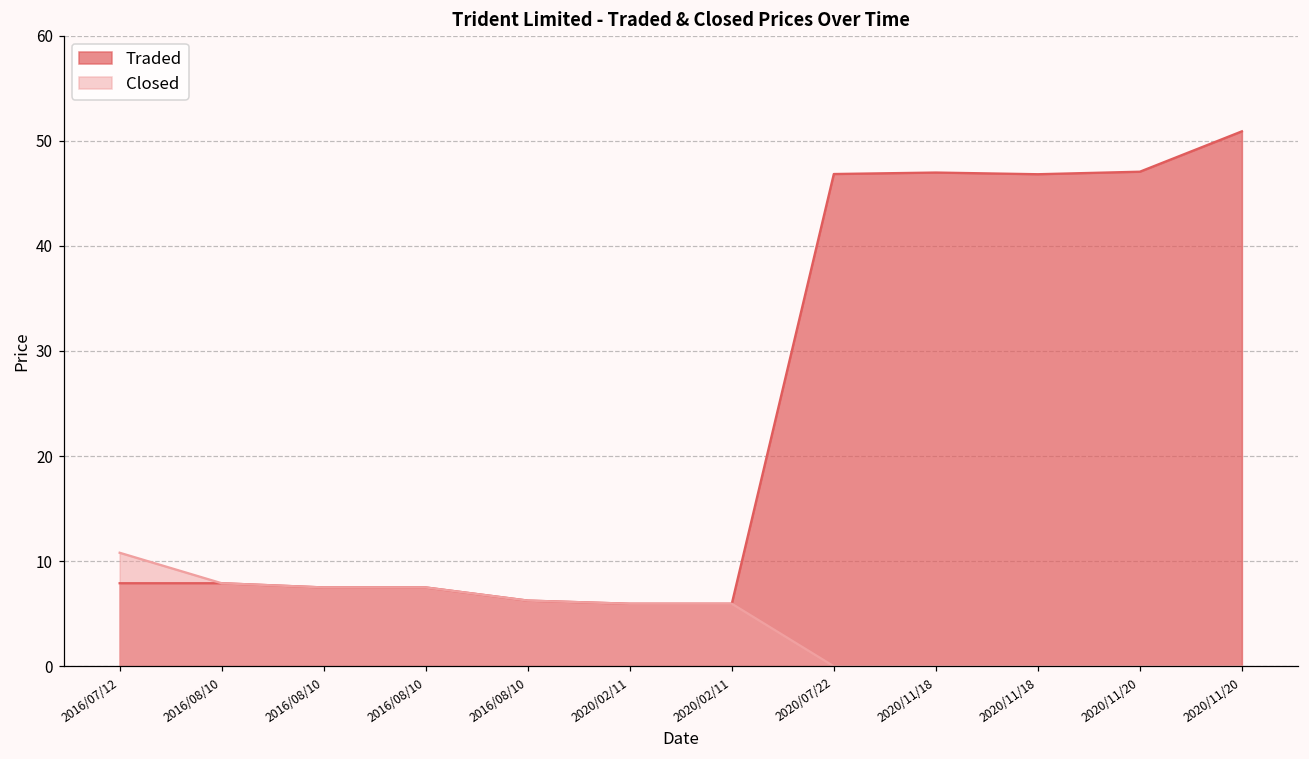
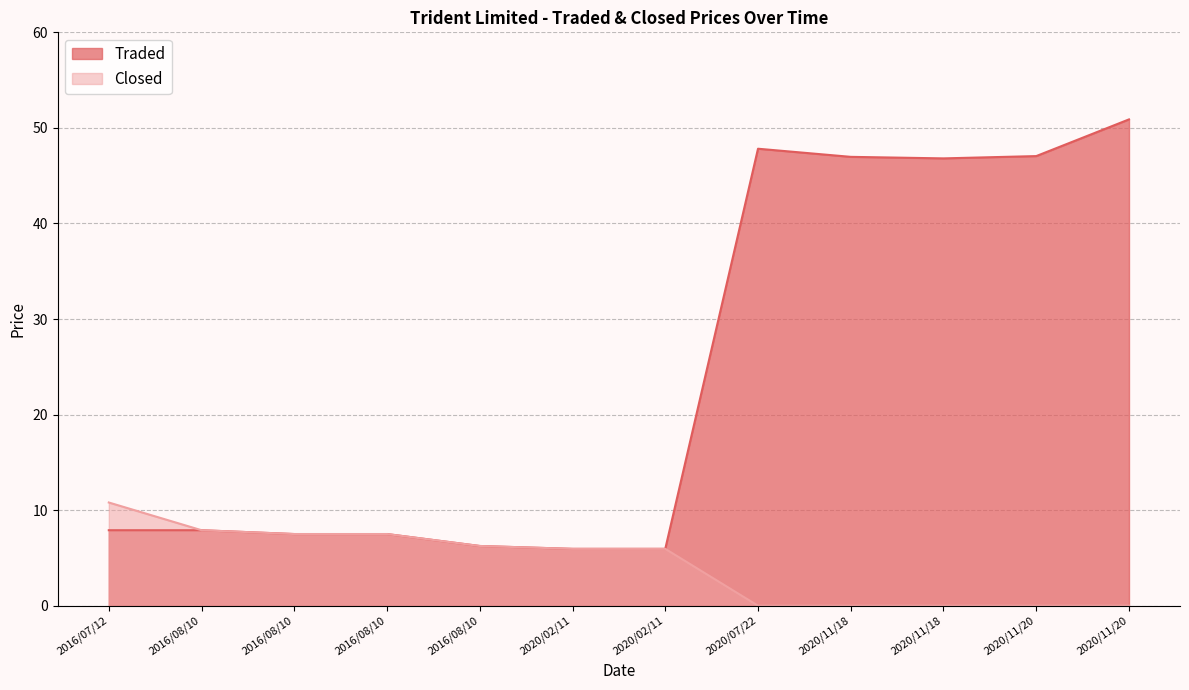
Traded, 2020/07/22: 47 -> 48
